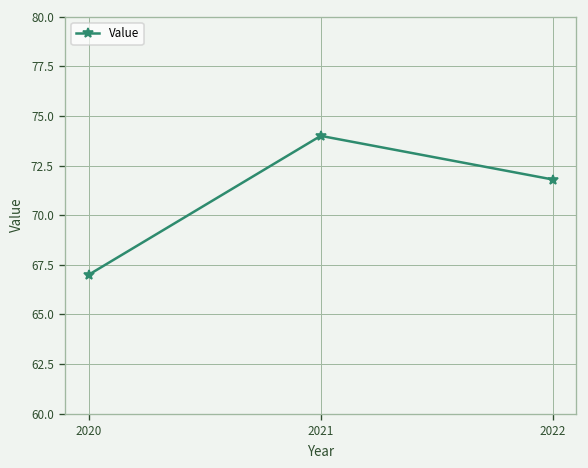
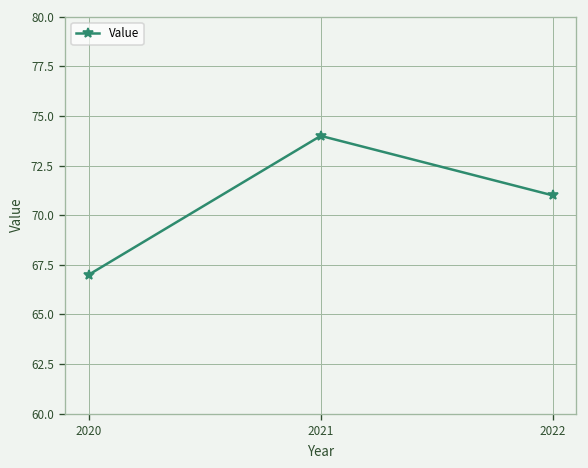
2022: 71.8 -> 71.0
